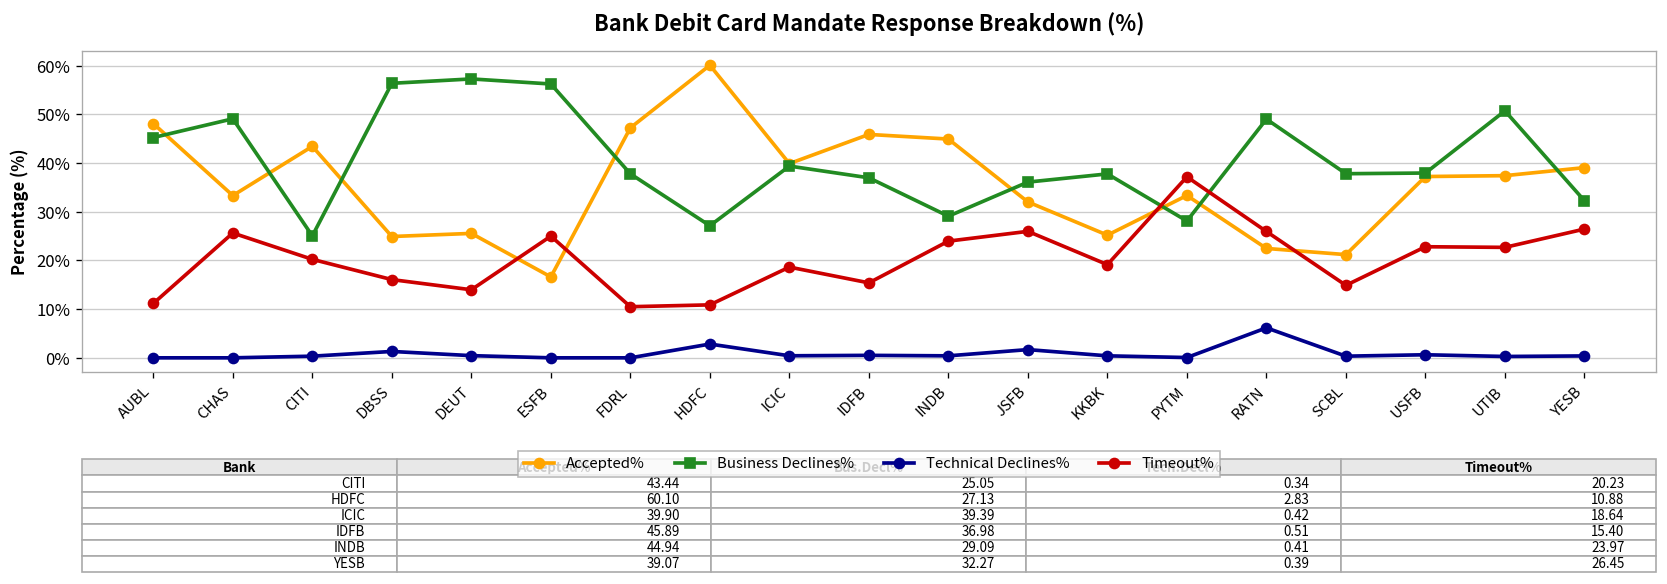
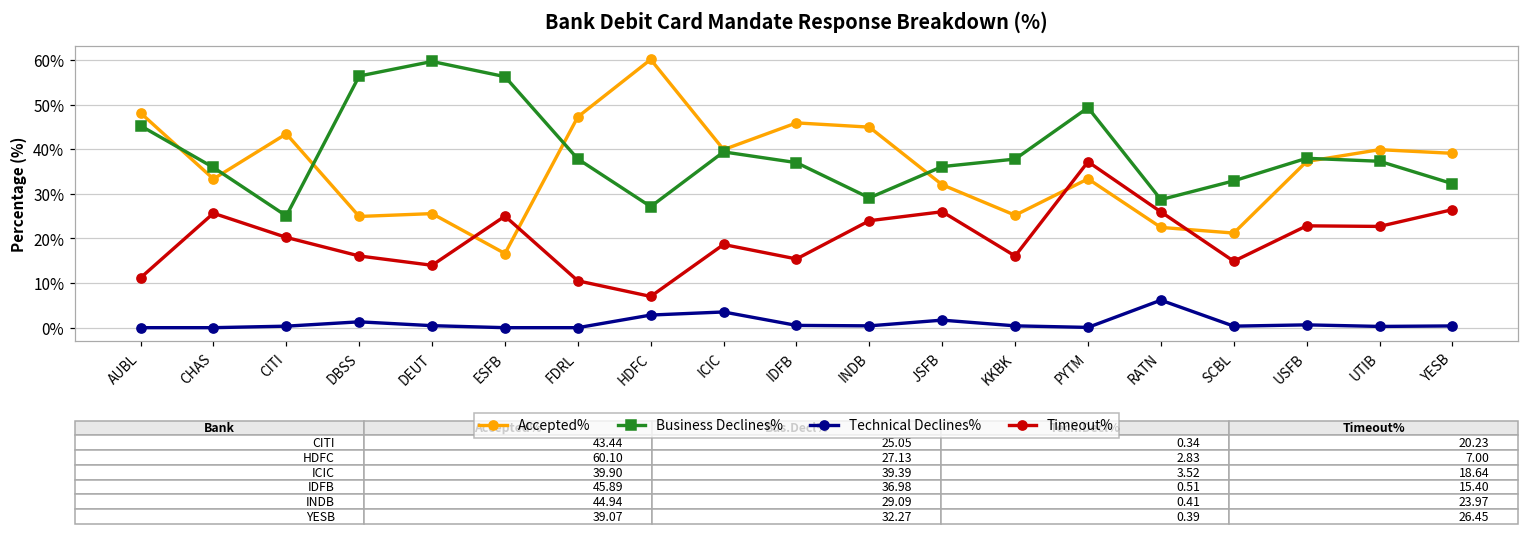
Business Declines%, CHAS: 49% -> 36%
Business Declines%, DEUT: 57% -> 60%
Timeout%, HDFC: 10.88 -> 7.00
Technical Declines%, ICIC: 0.42 -> 3.52
Timeout%, KKBK: 19% -> 16%
Business Declines%, PYTM: 28% -> 49%
Business Declines%, RATN: 49% -> 29%
Business Declines%, SCBL: 38% -> 33%
Accepted%, UTIB: 37% -> 40%
Business Declines%, UTIB: 51% -> 37%
